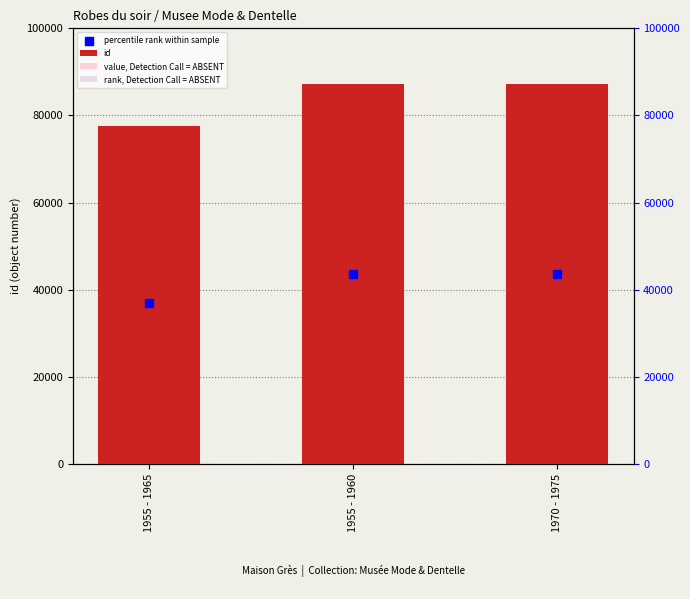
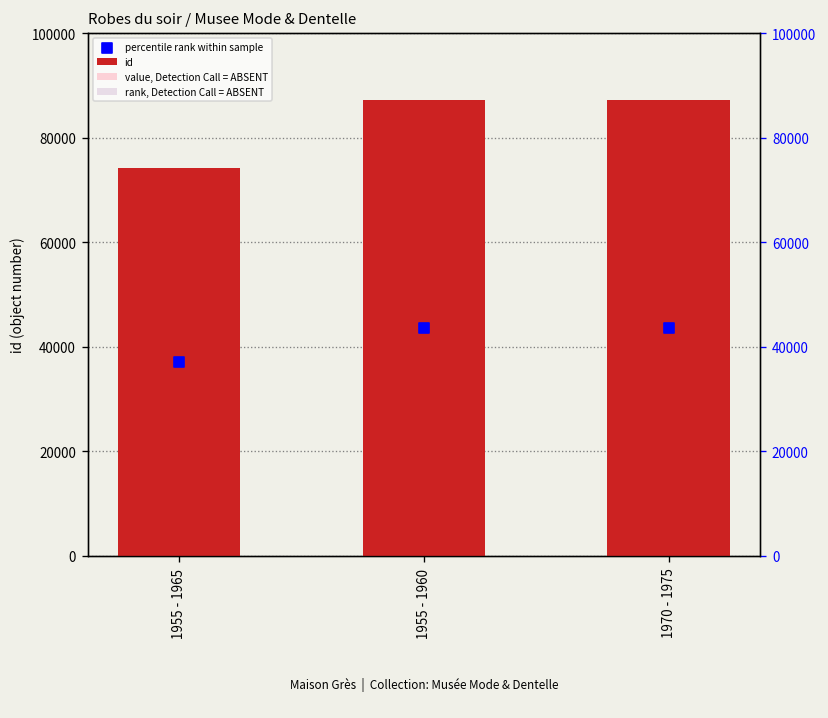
id, 1955 - 1965: 78000 -> 74000
